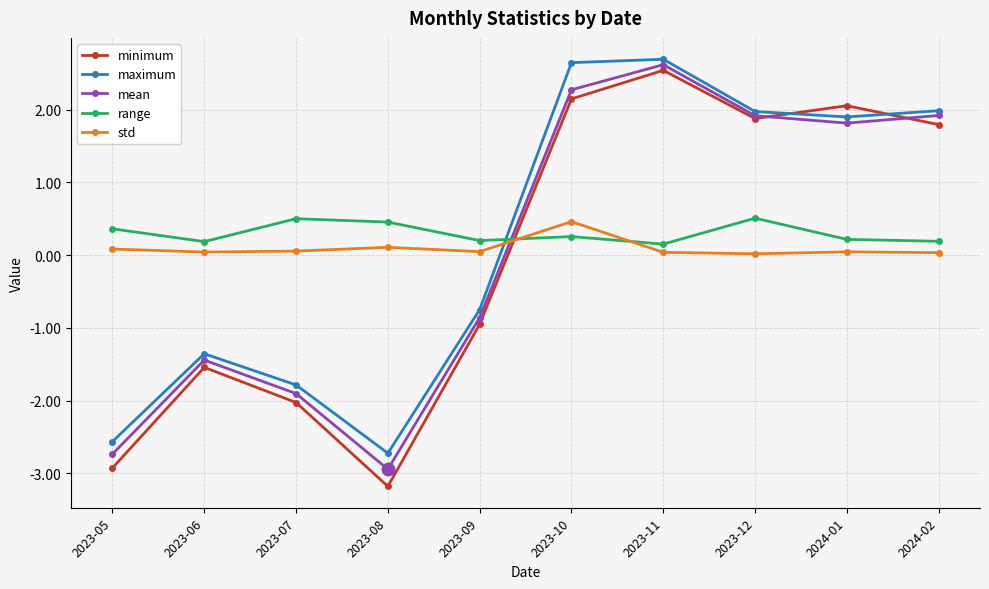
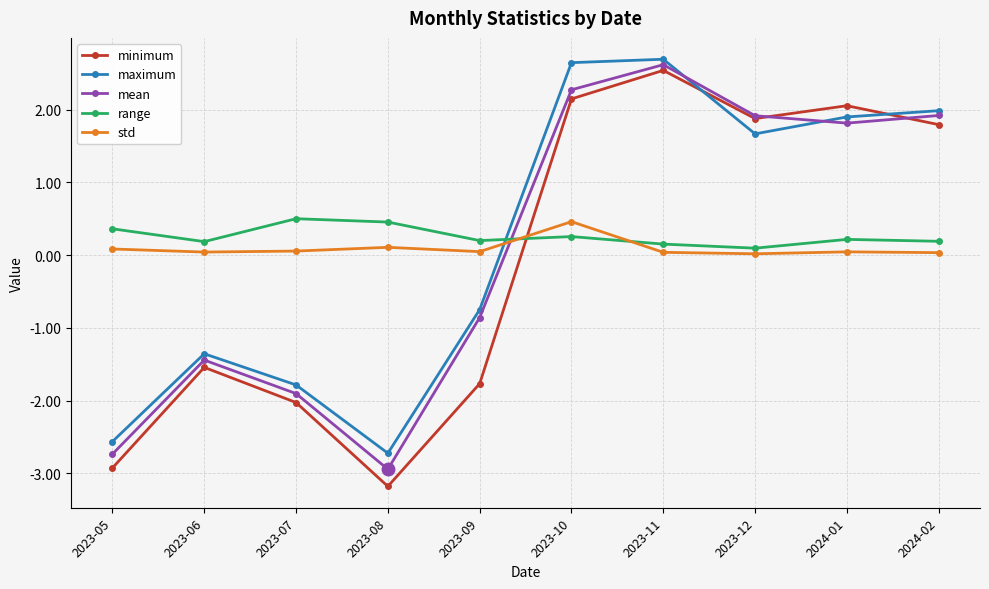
minimum, 2023-09: -0.9 -> -1.8
maximum, 2023-12: 2.0 -> 1.7
range, 2023-12: 0.5 -> 0.1
